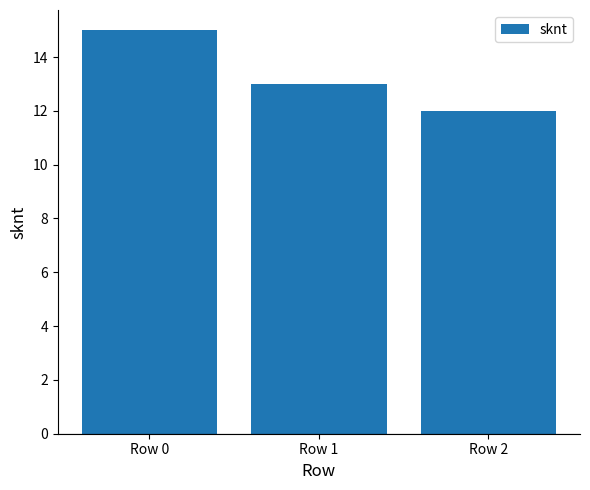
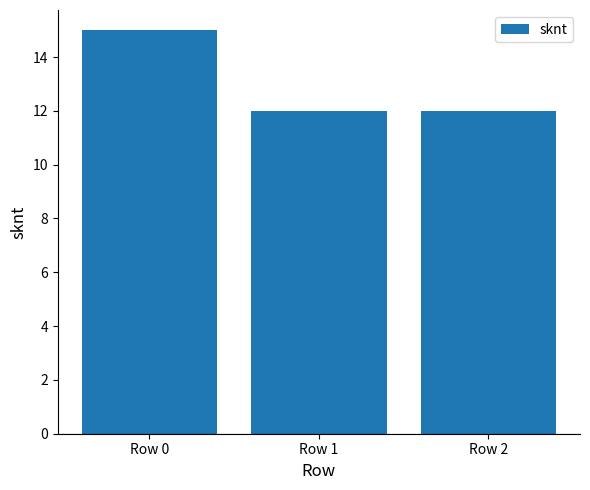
Row 1: 13 -> 12
